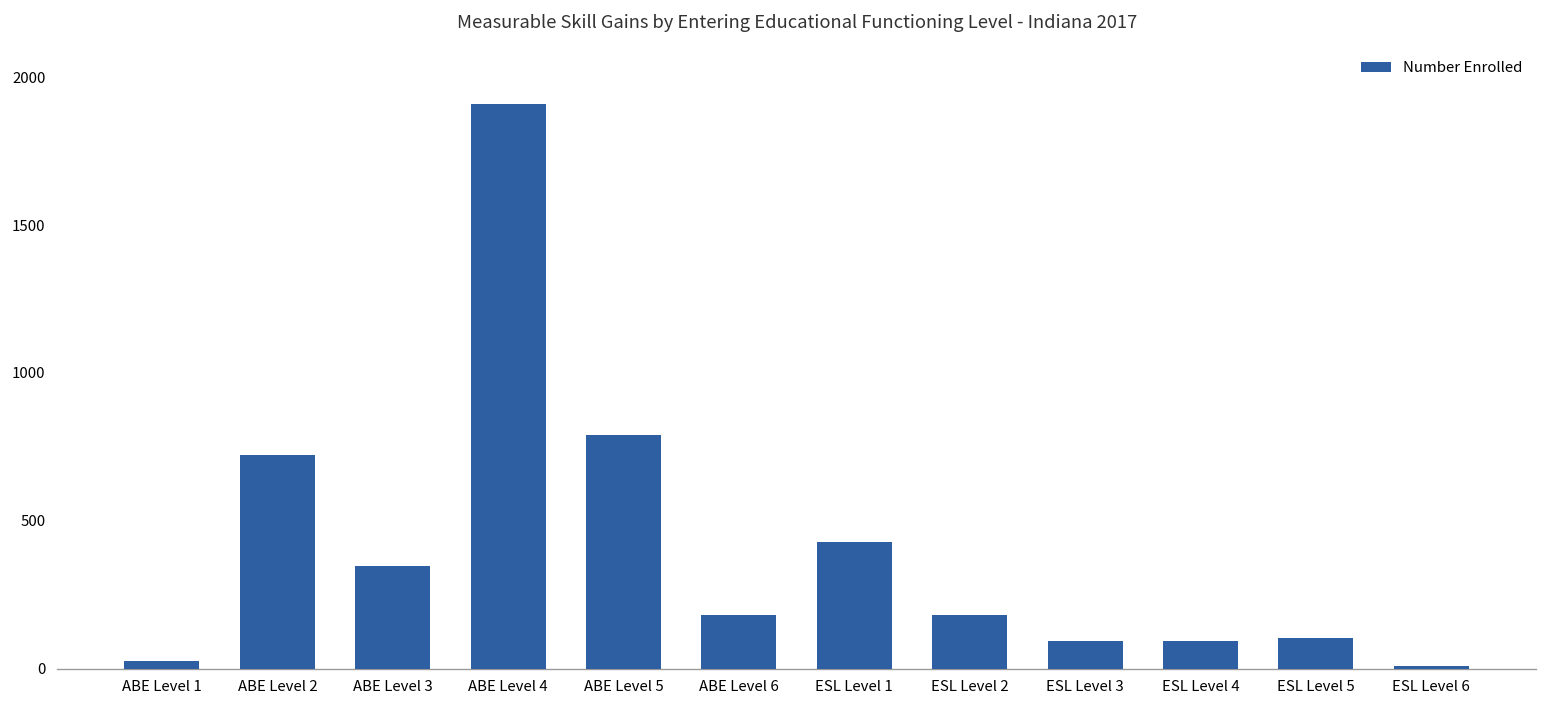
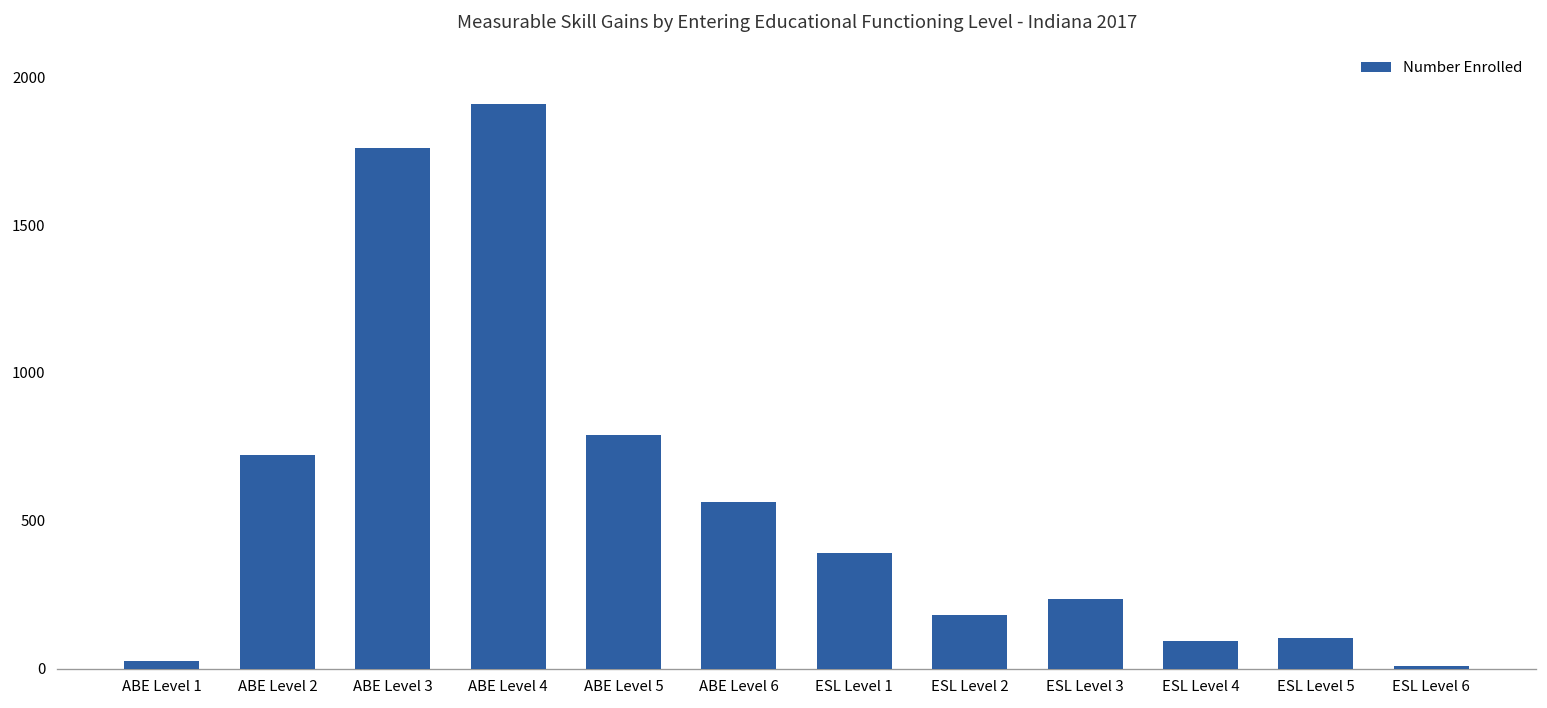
ABE Level 3: 350 -> 1760
ABE Level 6: 180 -> 560
ESL Level 1: 430 -> 390
ESL Level 3: 90 -> 240
